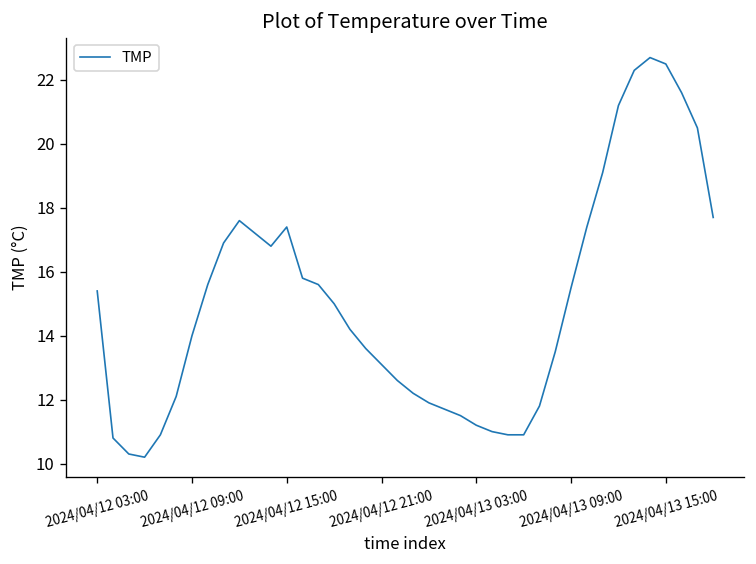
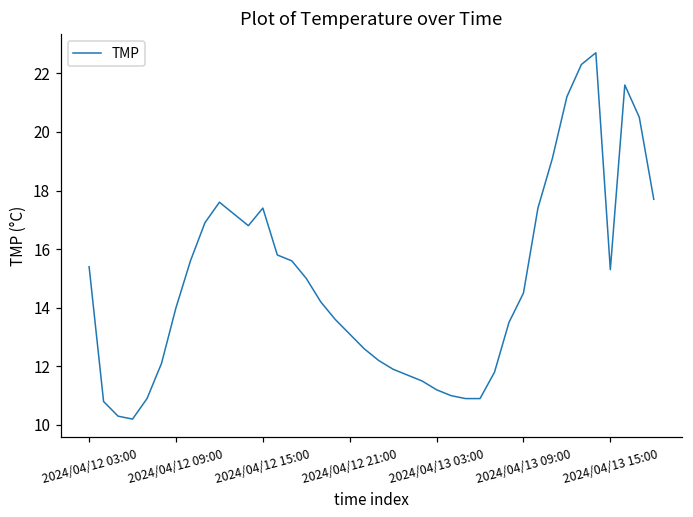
2024/04/13 09:00: 15.5 -> 14.5
2024/04/13 15:00: 22.5 -> 15.3
